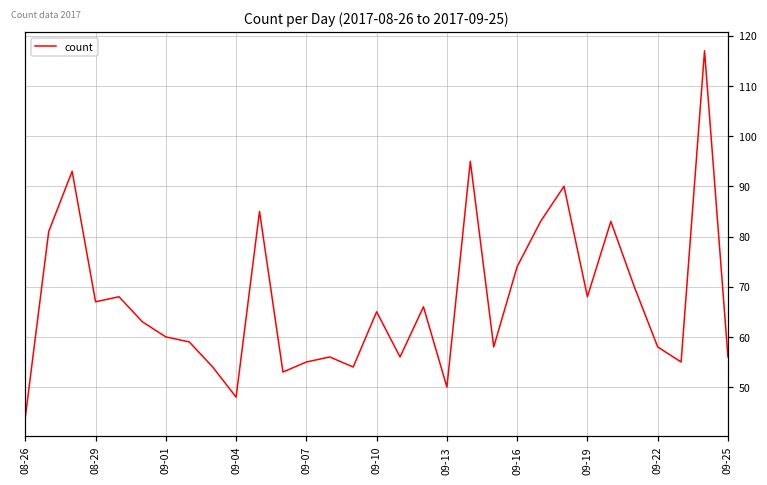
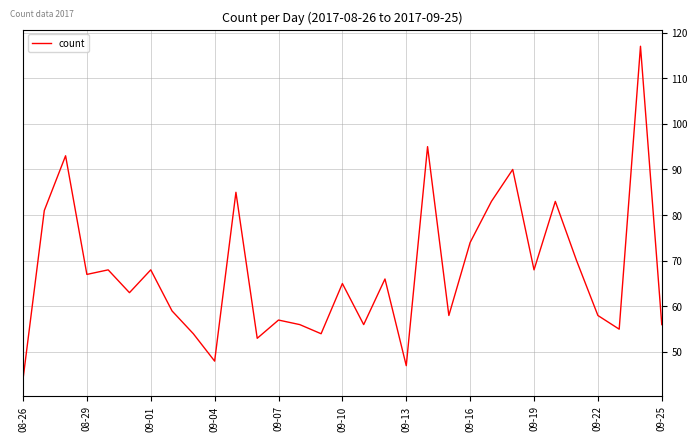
09-01: 60 -> 68
09-07: 55 -> 57
09-13: 50 -> 47
